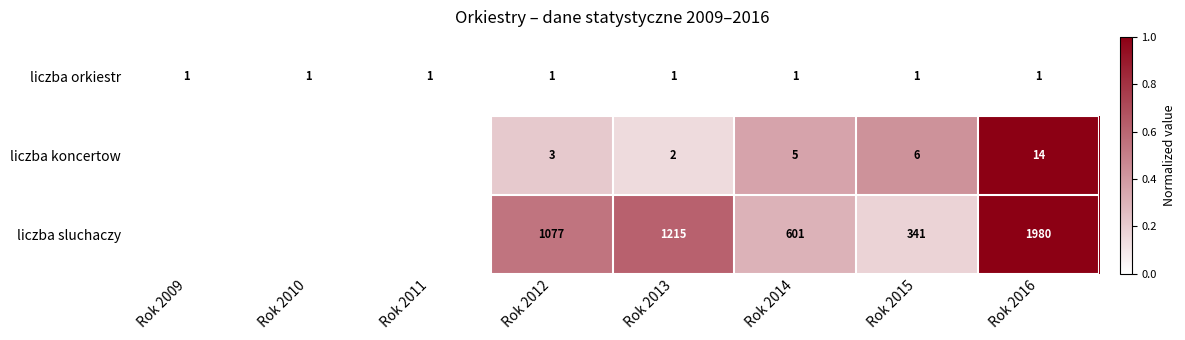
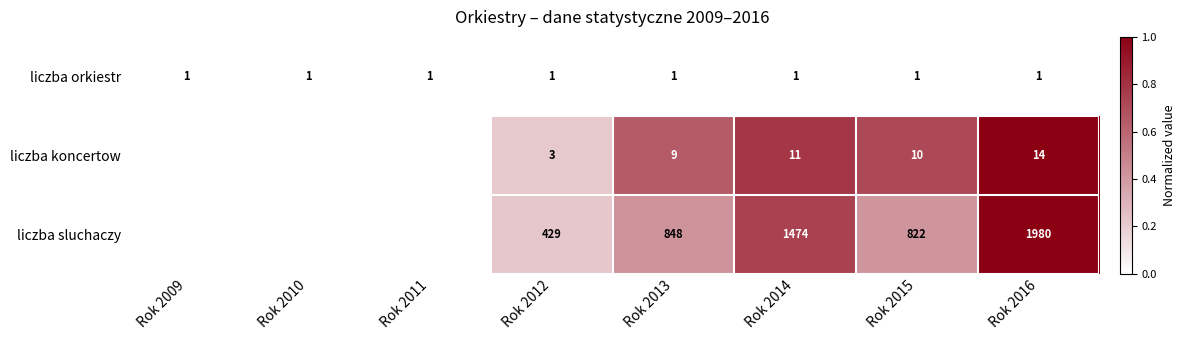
liczba koncertow, Rok 2013: 2 -> 9
liczba koncertow, Rok 2014: 5 -> 11
liczba koncertow, Rok 2015: 6 -> 10
liczba sluchaczy, Rok 2012: 1077 -> 429
liczba sluchaczy, Rok 2013: 1215 -> 848
liczba sluchaczy, Rok 2014: 601 -> 1474
liczba sluchaczy, Rok 2015: 341 -> 822
